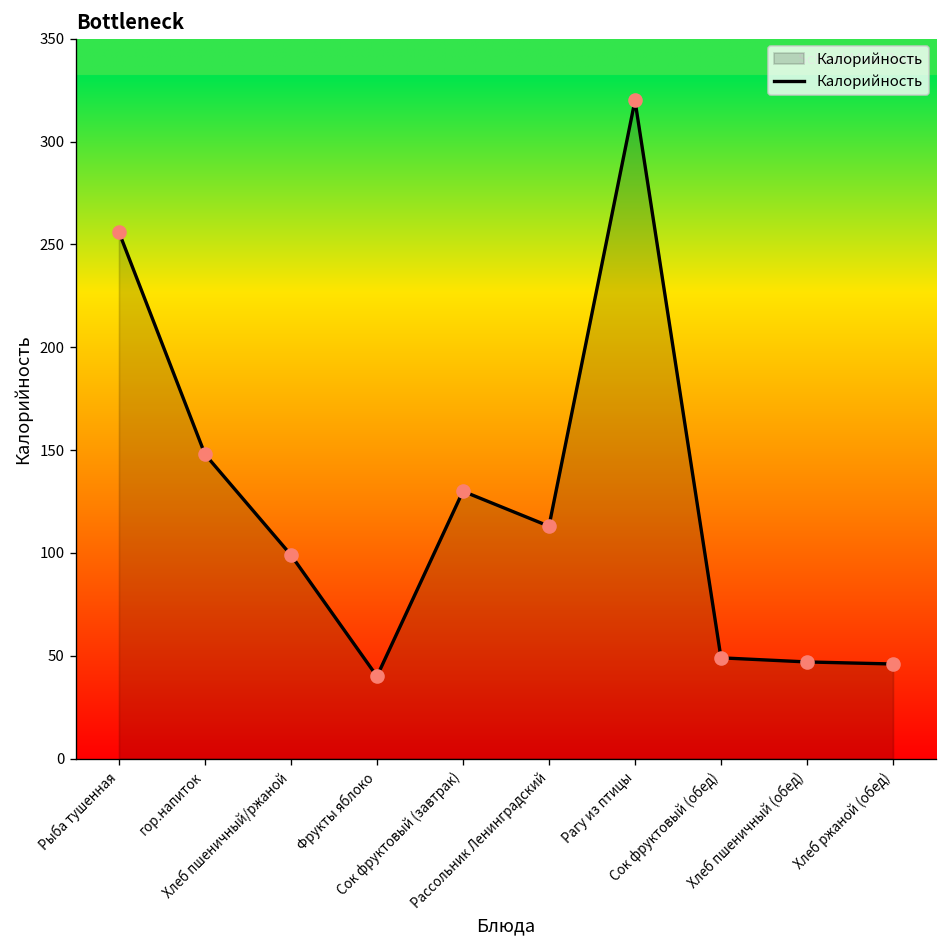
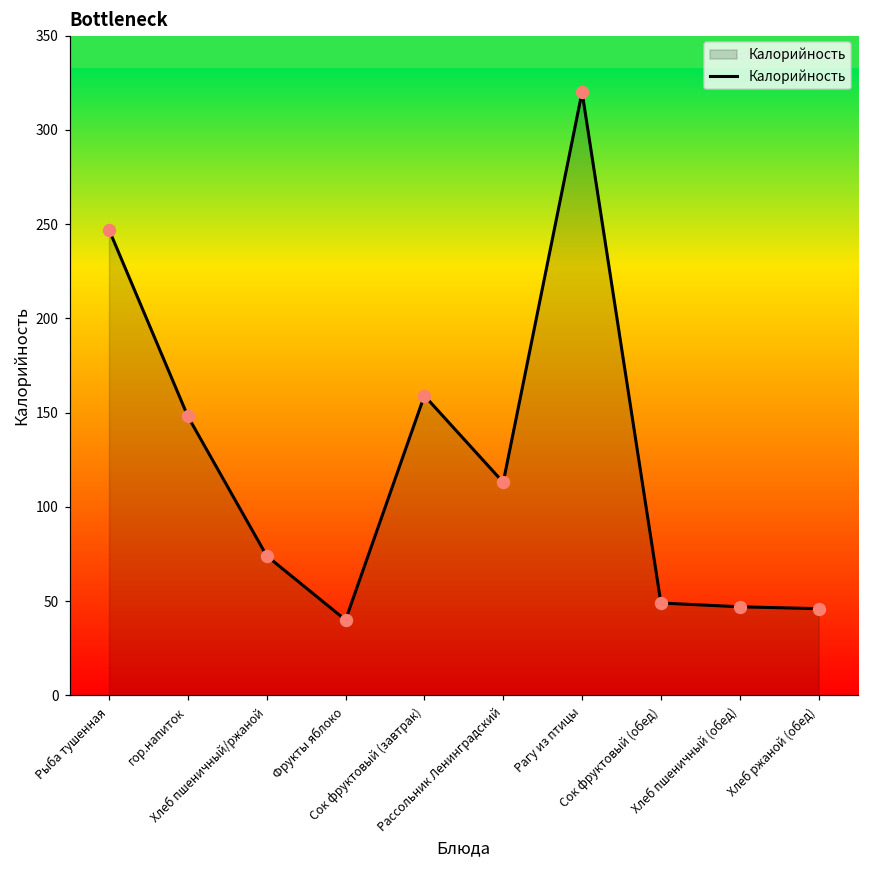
Рыба тушенная: 256 -> 247
Хлеб пшеничный/ржаной: 99 -> 74
Сок фруктовый (завтрак): 130 -> 159
